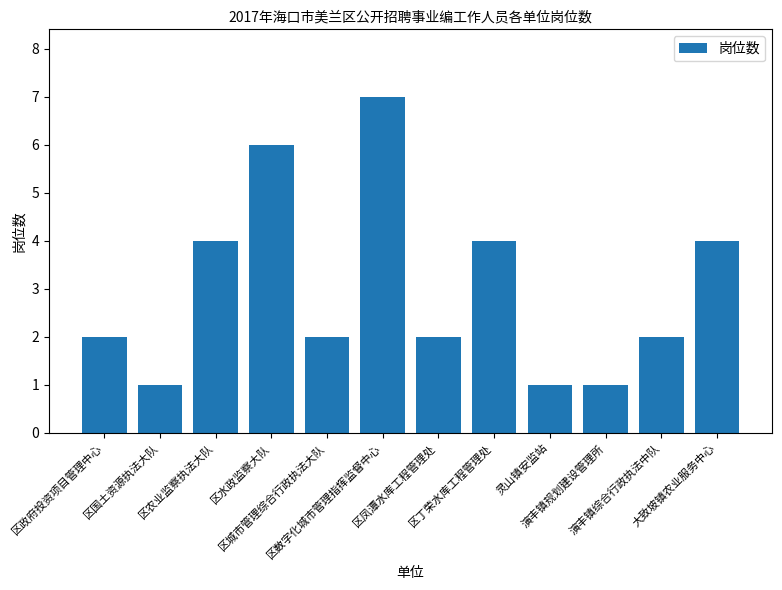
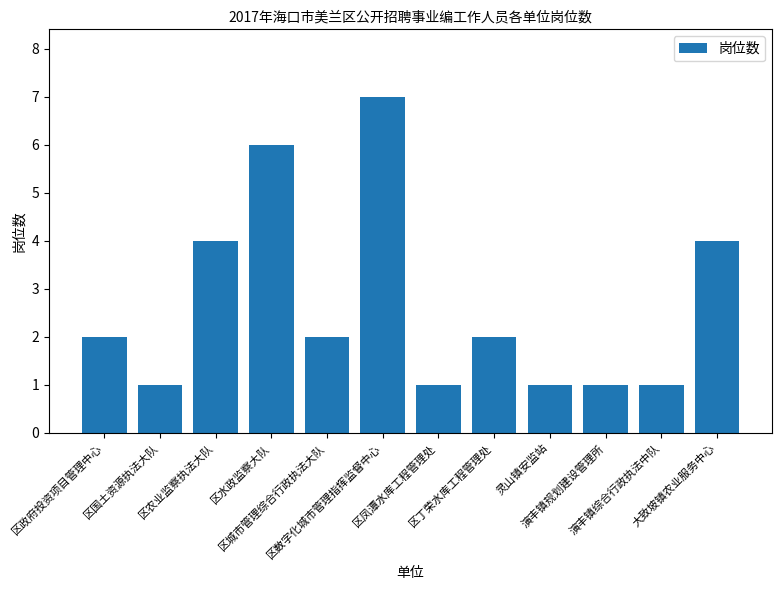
区凤潭水库工程管理处: 2 -> 1
区丁荣水库工程管理处: 4 -> 2
演丰镇综合行政执法中队: 2 -> 1
